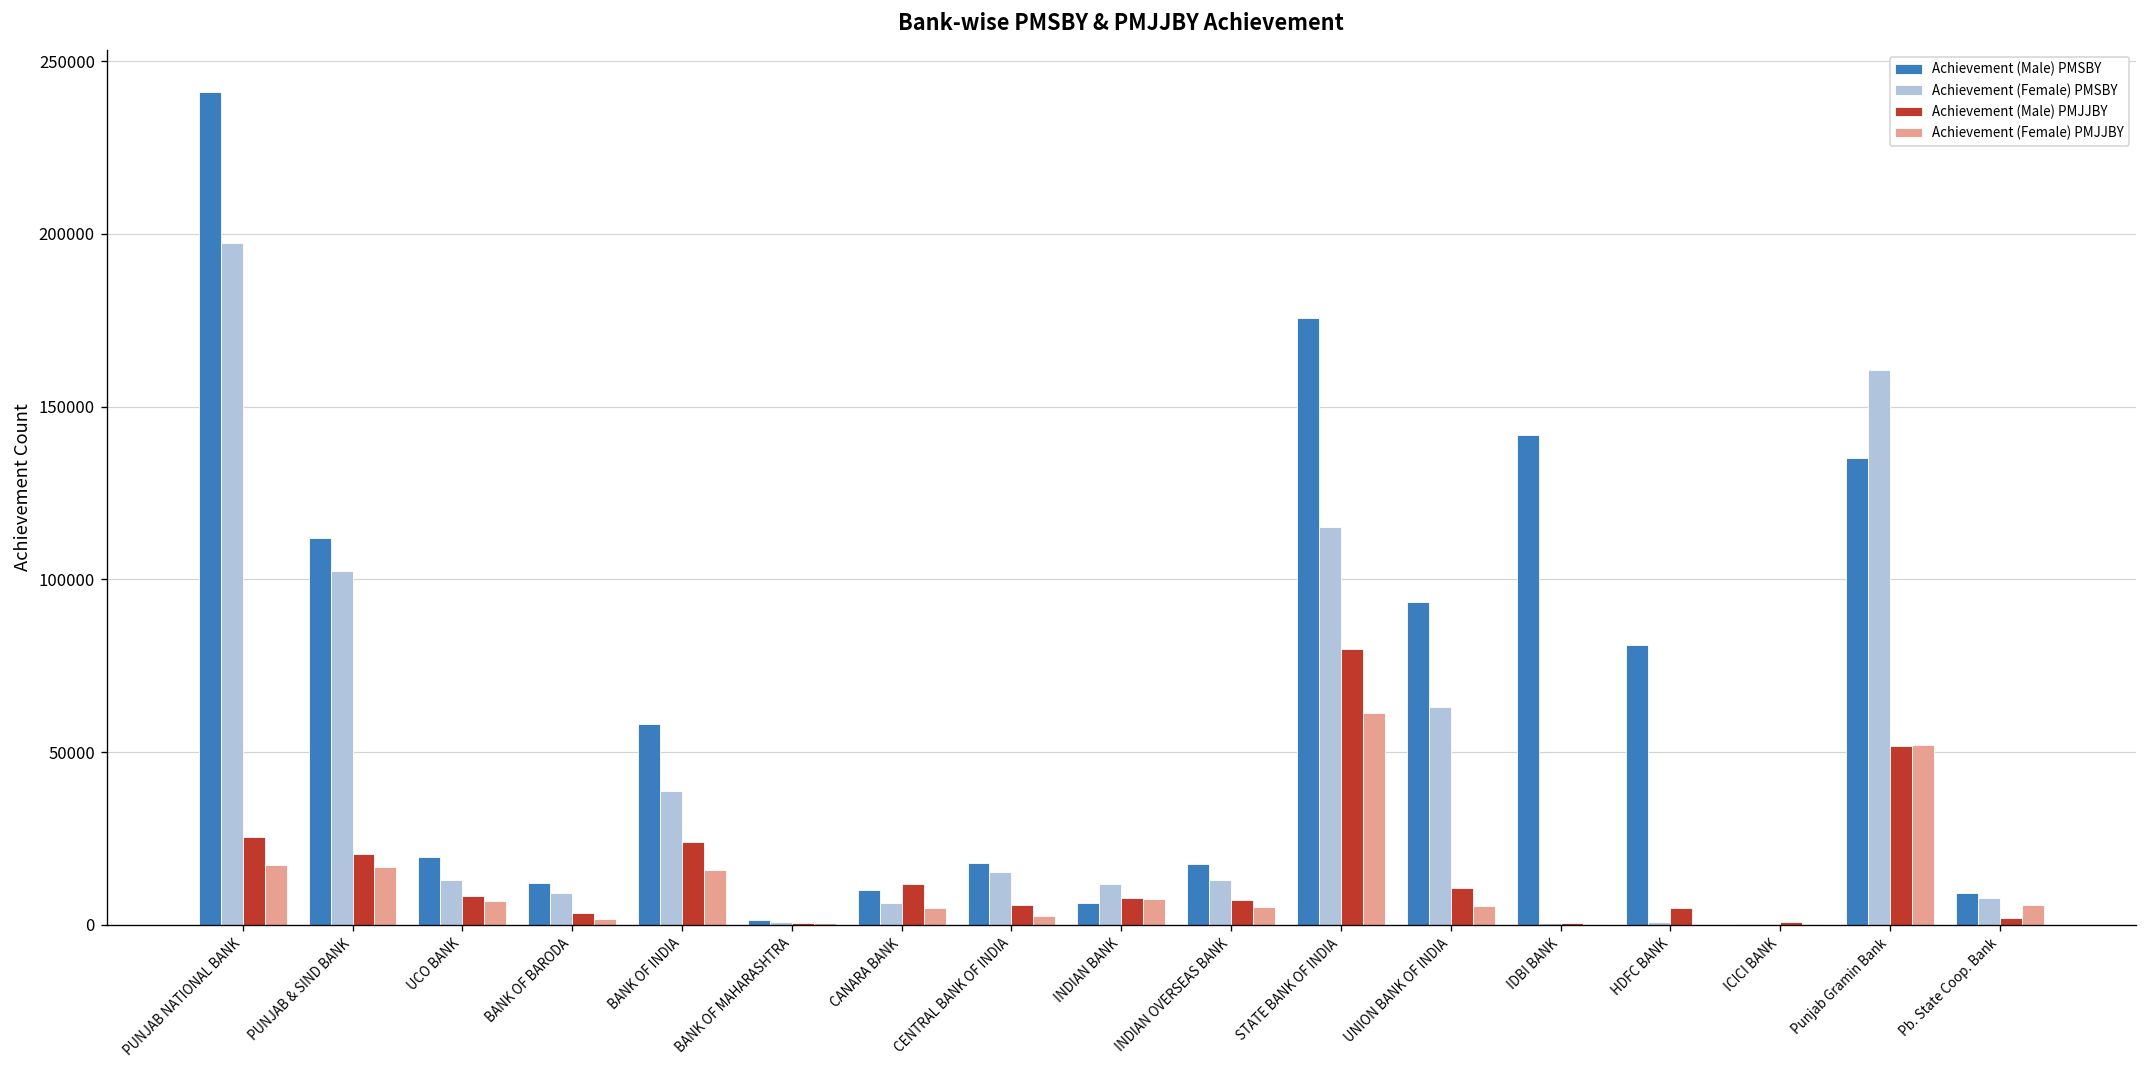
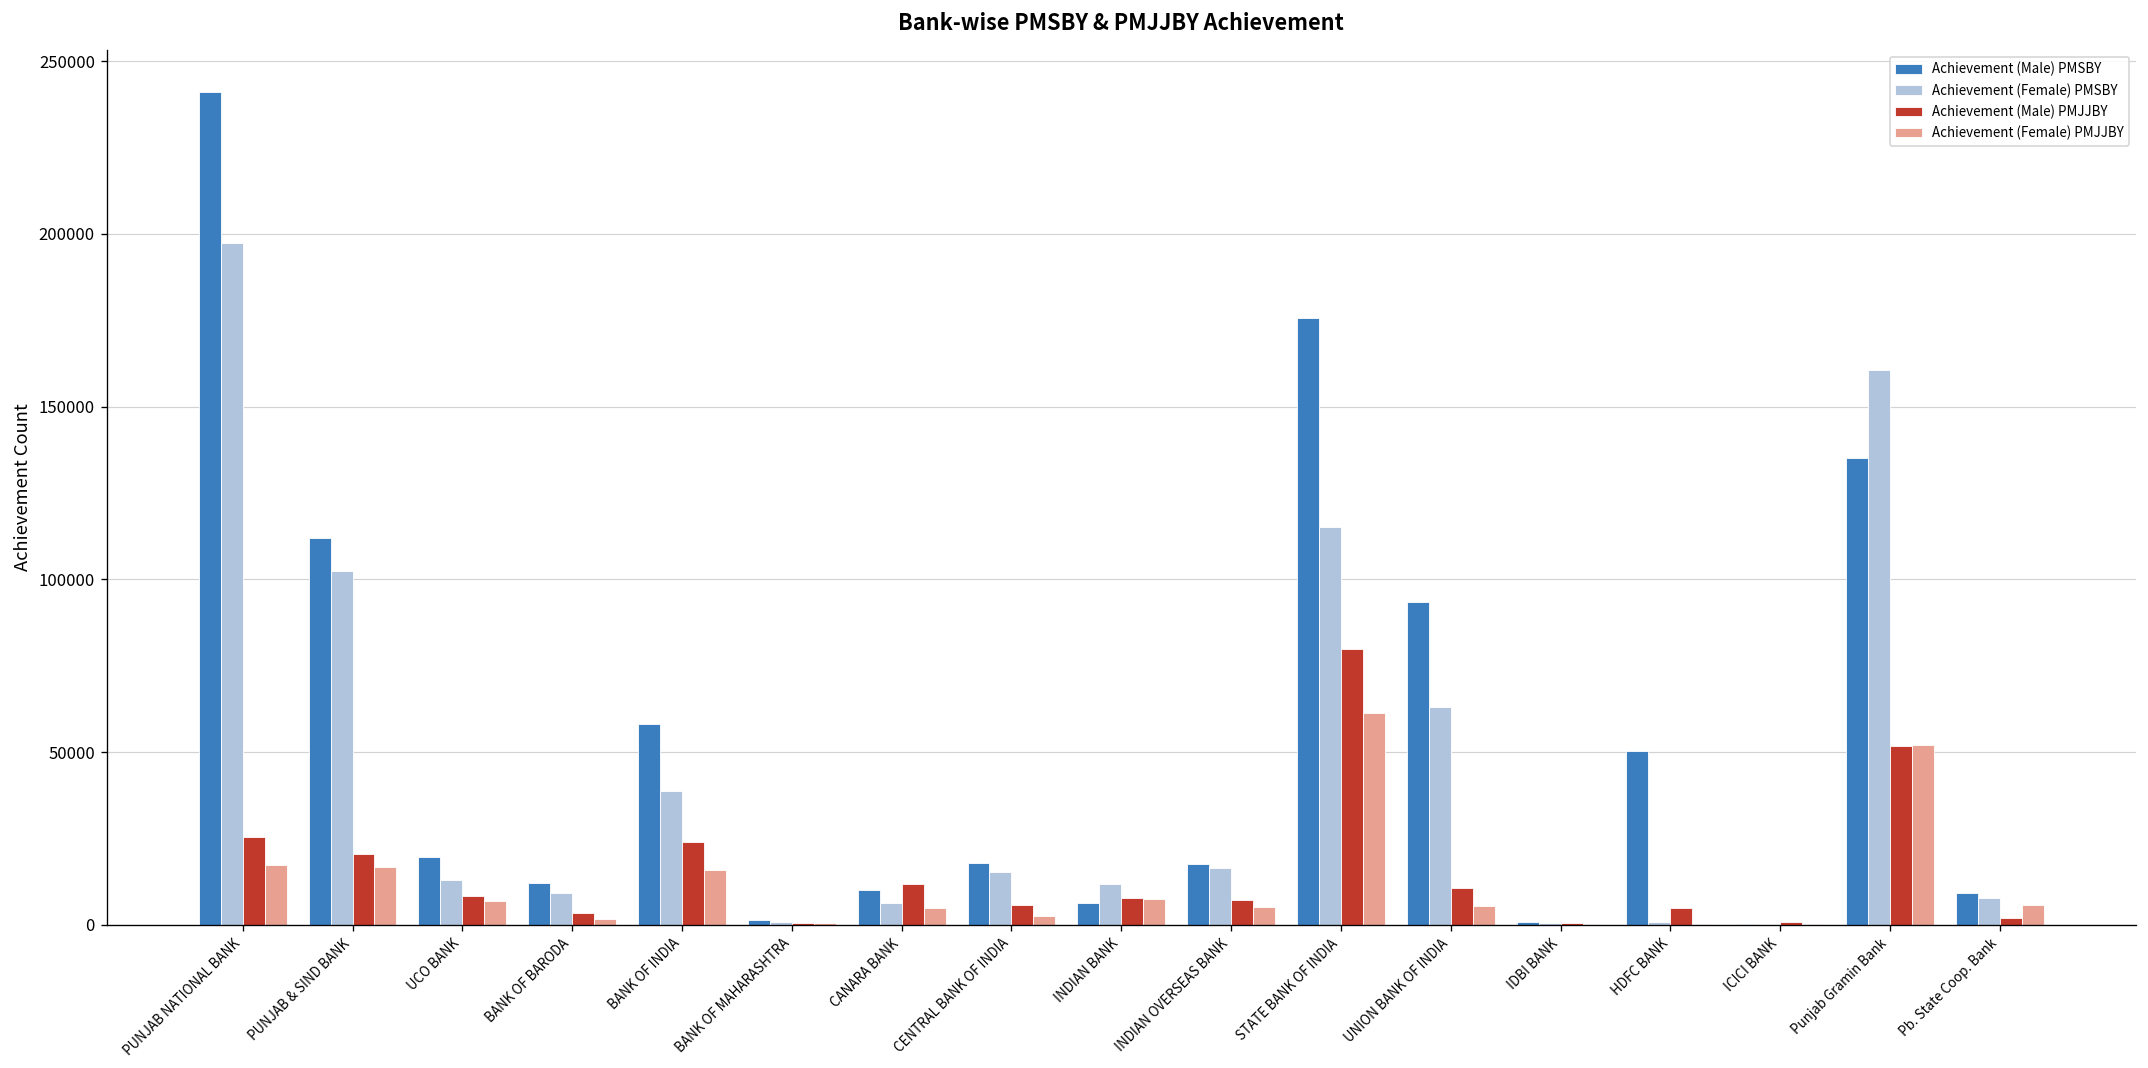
Achievement (Female) PMSBY, INDIAN OVERSEAS BANK: 13000 -> 17000
Achievement (Male) PMSBY, IDBI BANK: 142000 -> 1000
Achievement (Male) PMSBY, HDFC BANK: 81000 -> 50000
